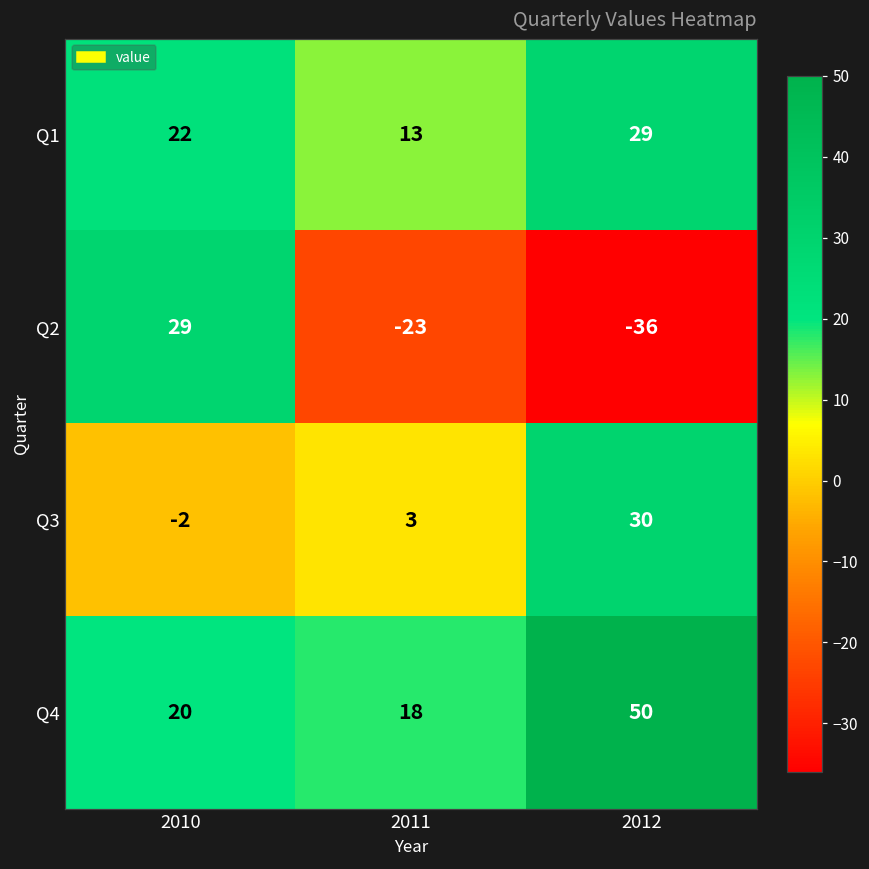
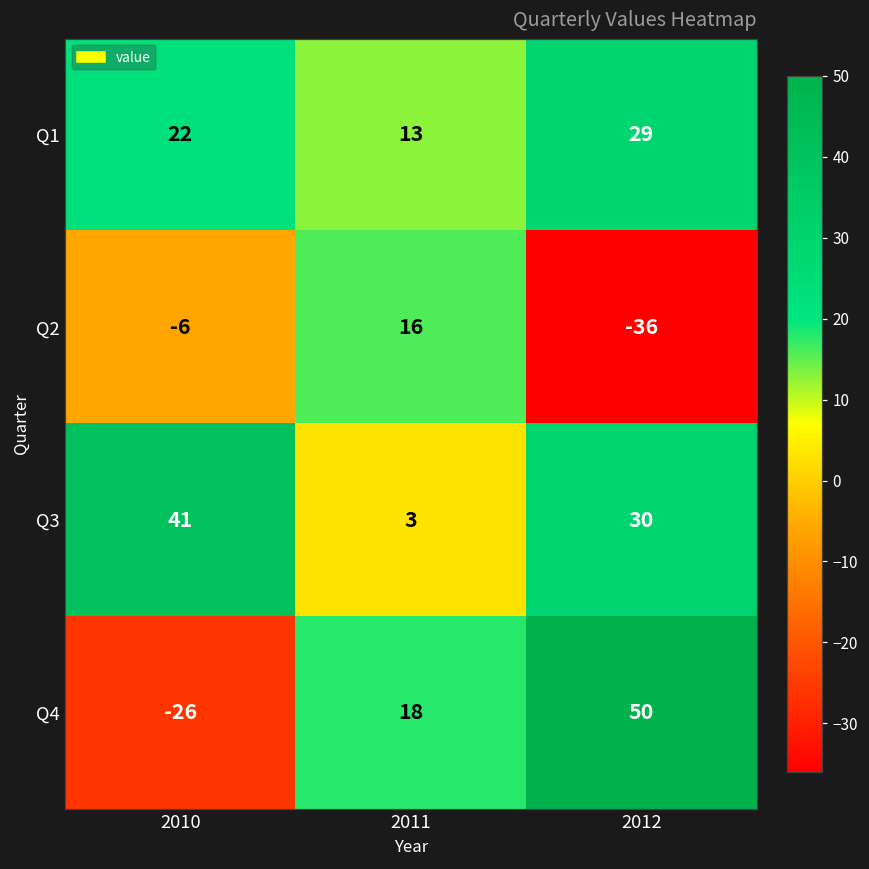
Q2, 2010: 29 -> -6
Q2, 2011: -23 -> 16
Q3, 2010: -2 -> 41
Q4, 2010: 20 -> -26
